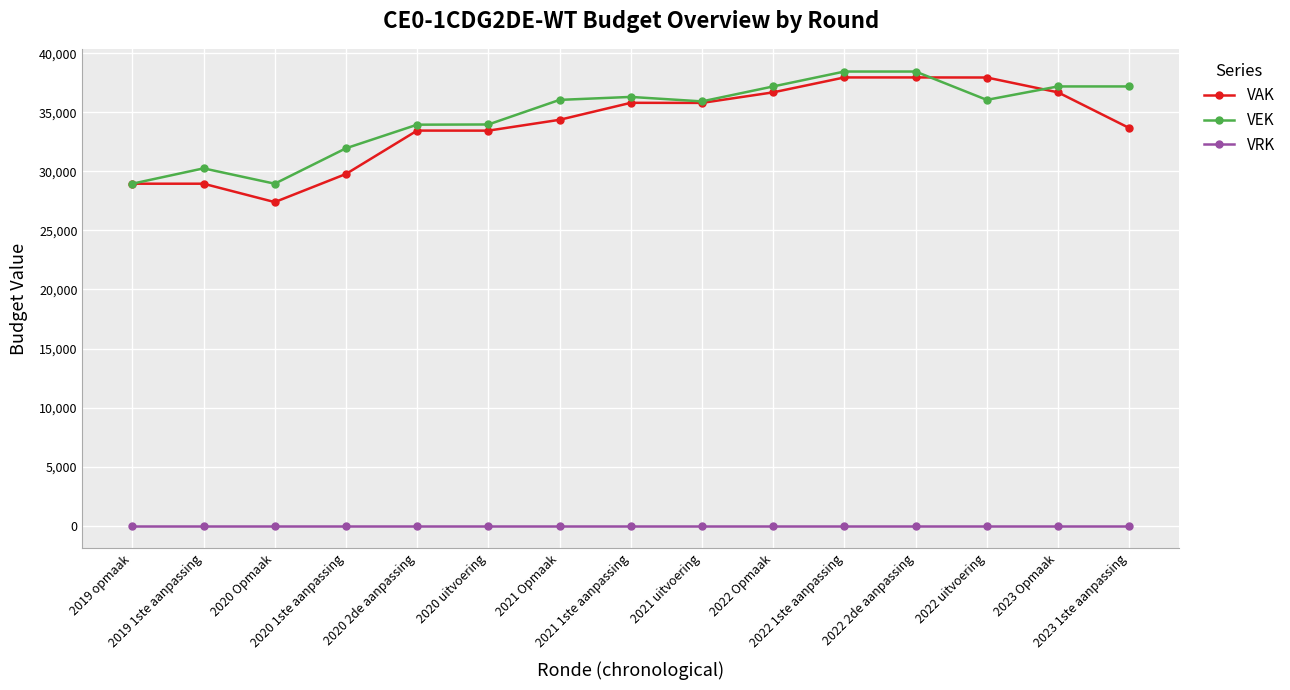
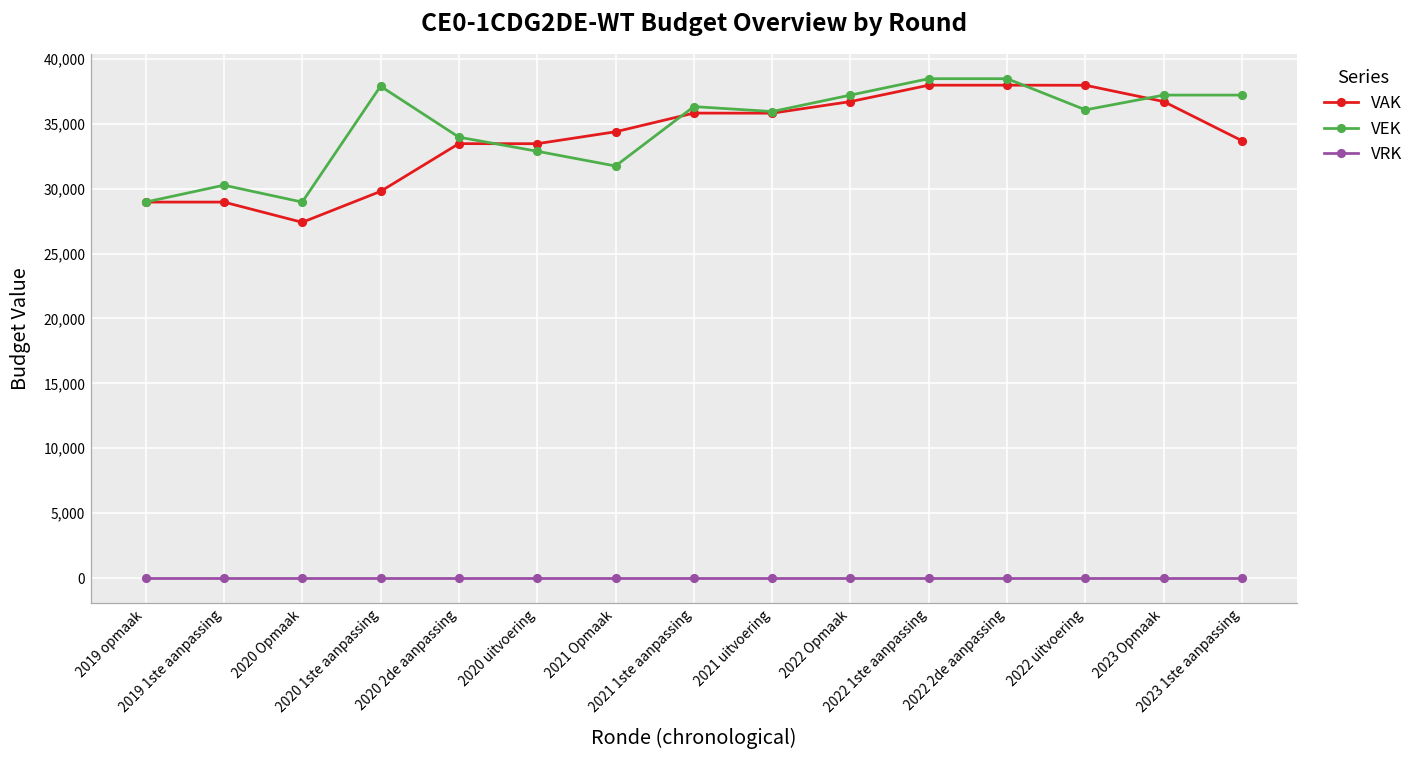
VEK, 2020 1ste aanpassing: 32,000 -> 37,900
VEK, 2020 uitvoering: 34,000 -> 32,900
VEK, 2021 Opmaak: 36,100 -> 31,700
